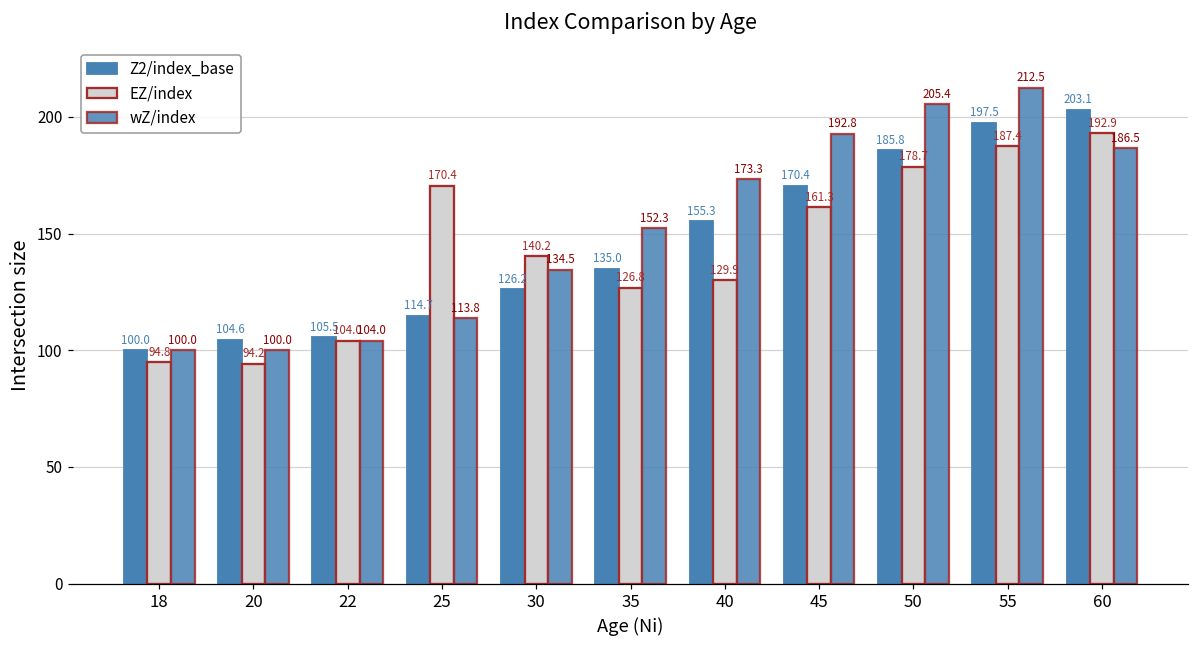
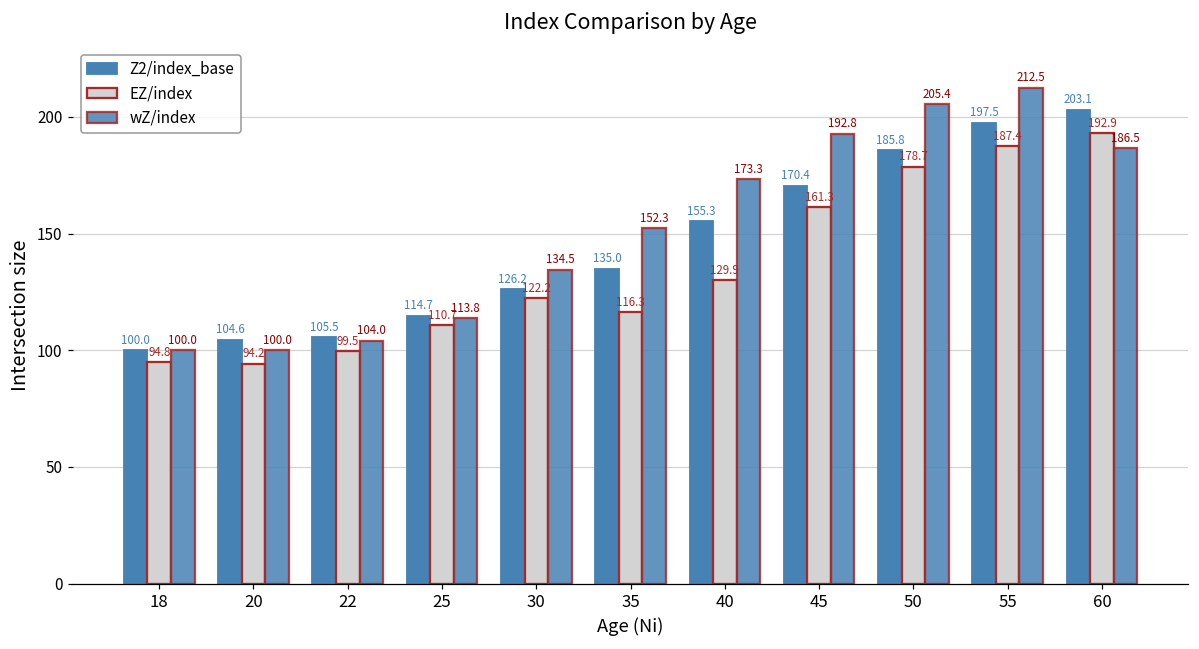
EZ/index, 22: 104.0 -> 99.5
EZ/index, 25: 170.4 -> 110.7
EZ/index, 30: 140.2 -> 122.2
EZ/index, 35: 126.8 -> 116.3
